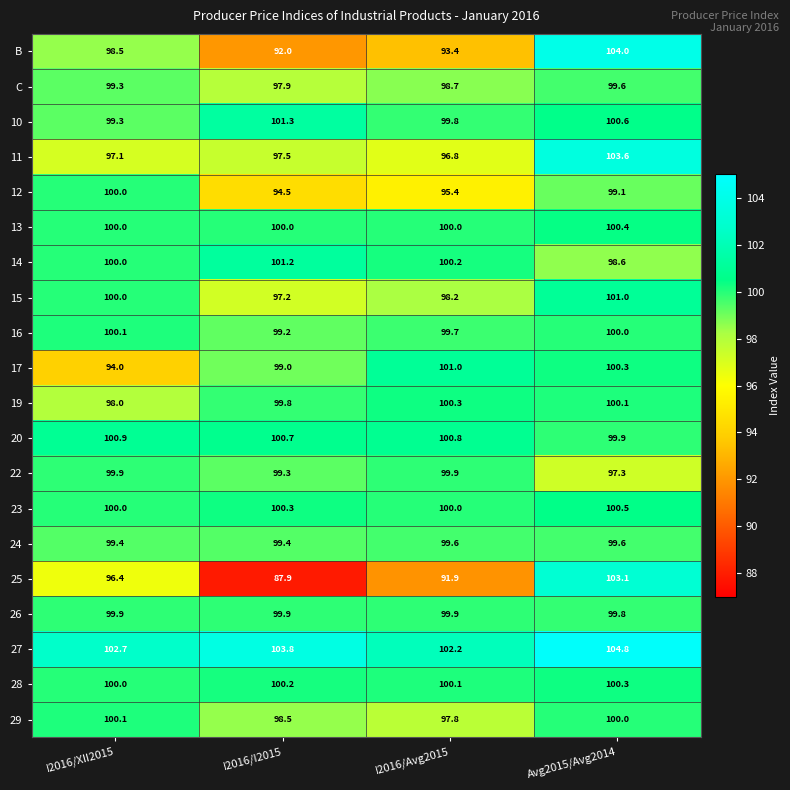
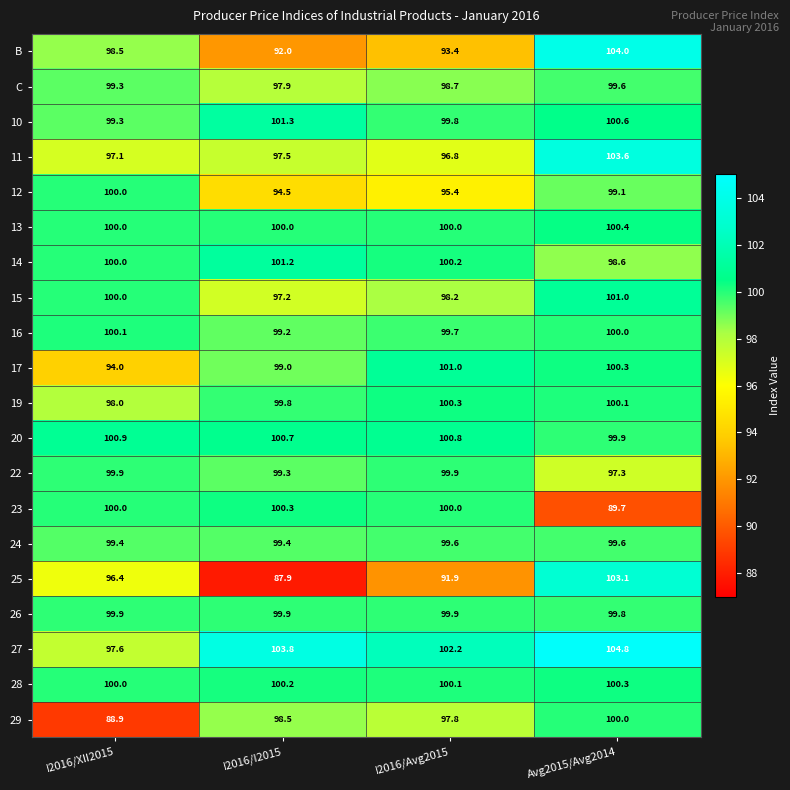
23, Avg2015/Avg2014: 100.5 -> 89.7
27, I2016/XII2015: 102.7 -> 97.6
29, I2016/XII2015: 100.1 -> 88.9
